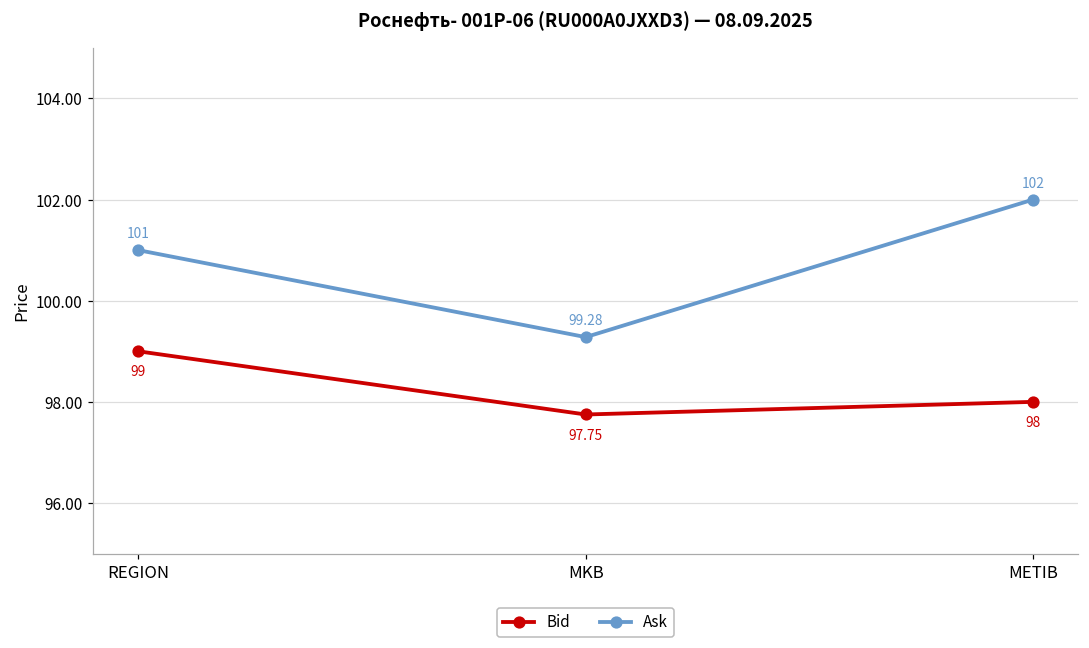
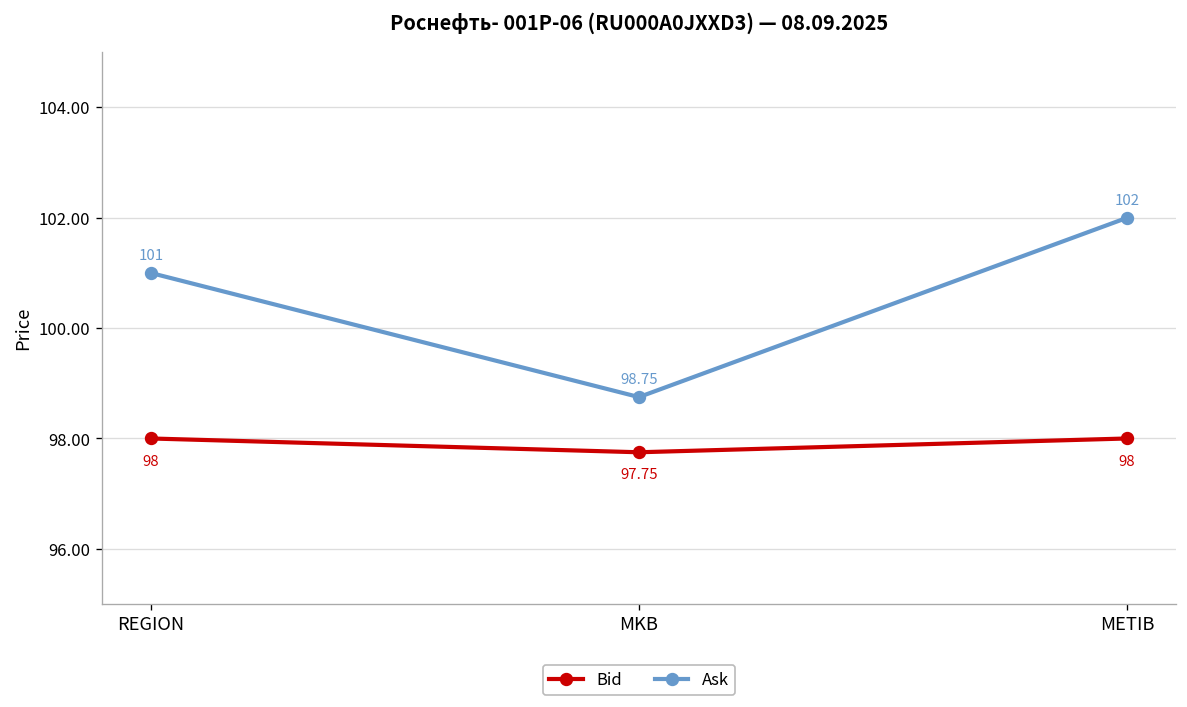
Bid, REGION: 99 -> 98
Ask, MKB: 99.28 -> 98.75
